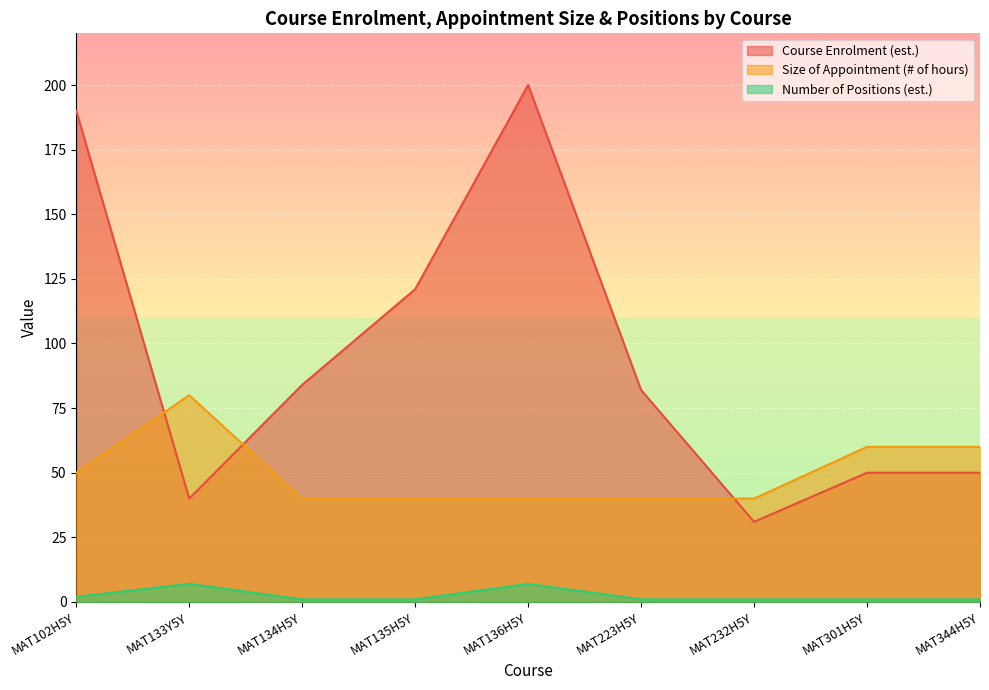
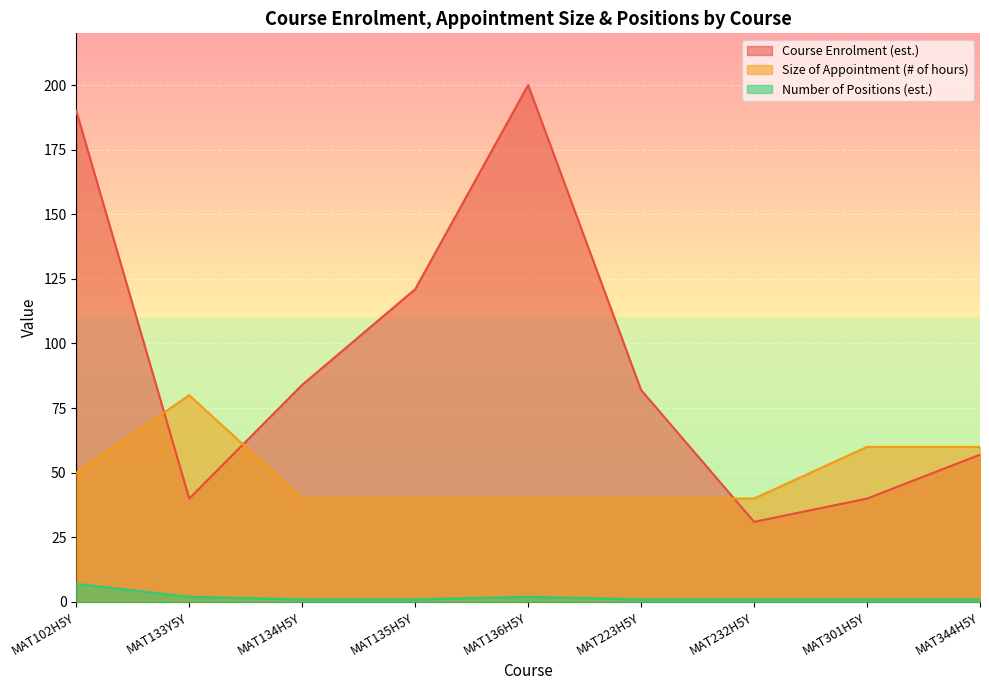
Number of Positions (est.), MAT102H5Y: 2 -> 7
Number of Positions (est.), MAT133Y5Y: 7 -> 2
Number of Positions (est.), MAT136H5Y: 7 -> 2
Course Enrolment (est.), MAT301H5Y: 50 -> 40
Course Enrolment (est.), MAT344H5Y: 50 -> 57
